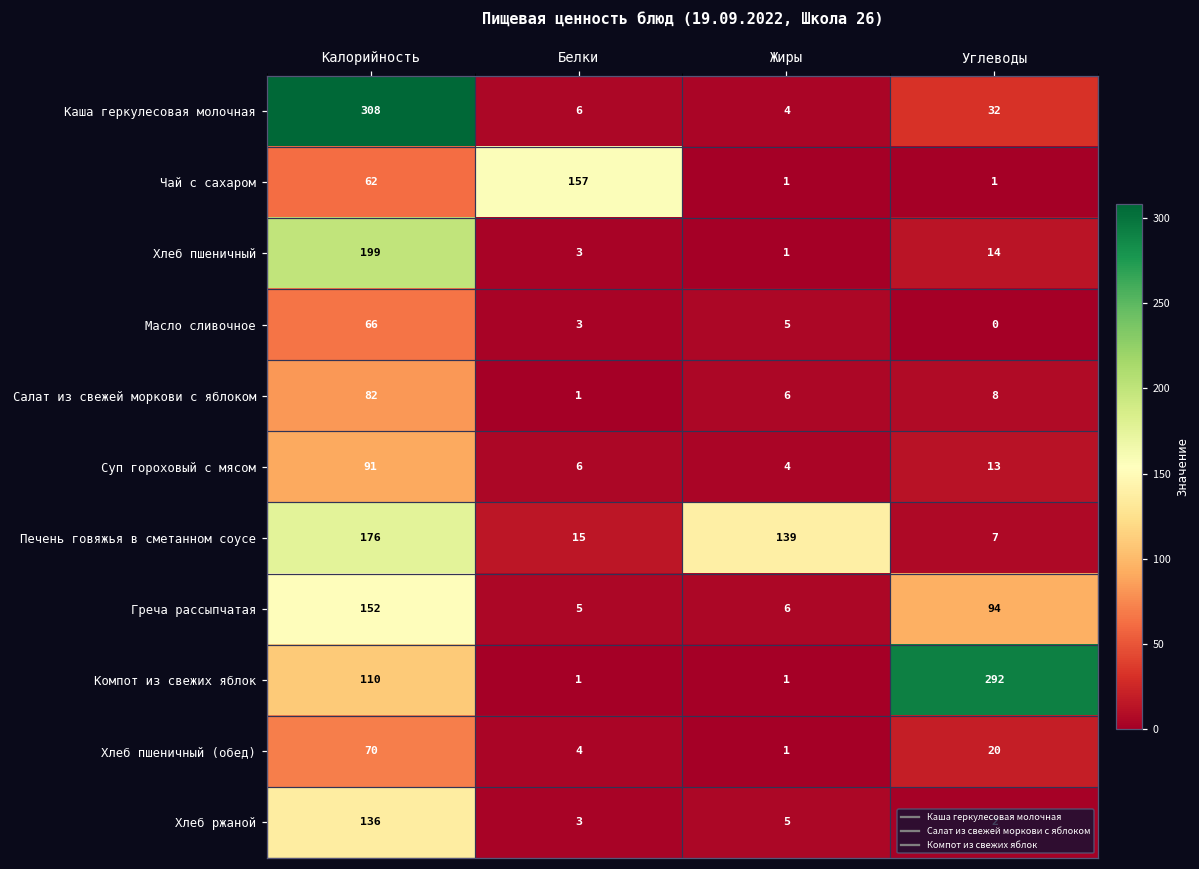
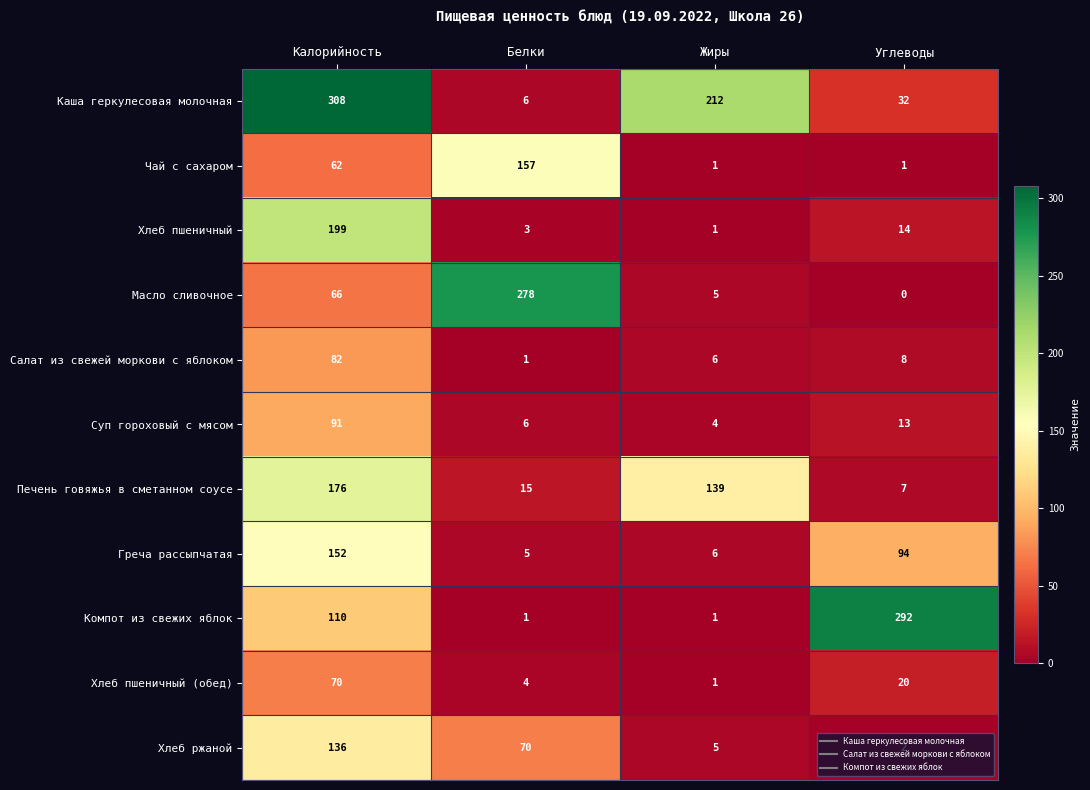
Каша геркулесовая молочная, Жиры: 4 -> 212
Масло сливочное, Белки: 3 -> 278
Хлеб ржаной, Белки: 3 -> 70
